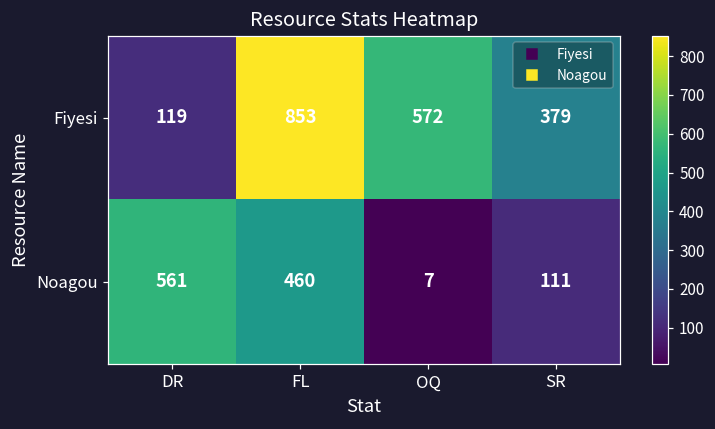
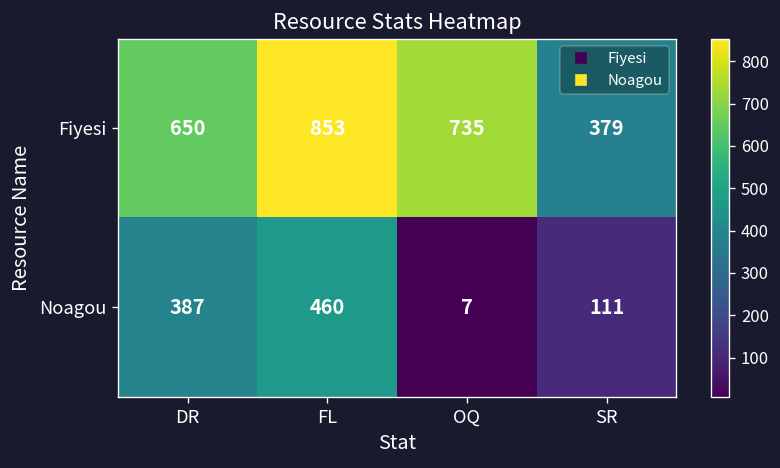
Fiyesi, DR: 119 -> 650
Fiyesi, OQ: 572 -> 735
Noagou, DR: 561 -> 387
